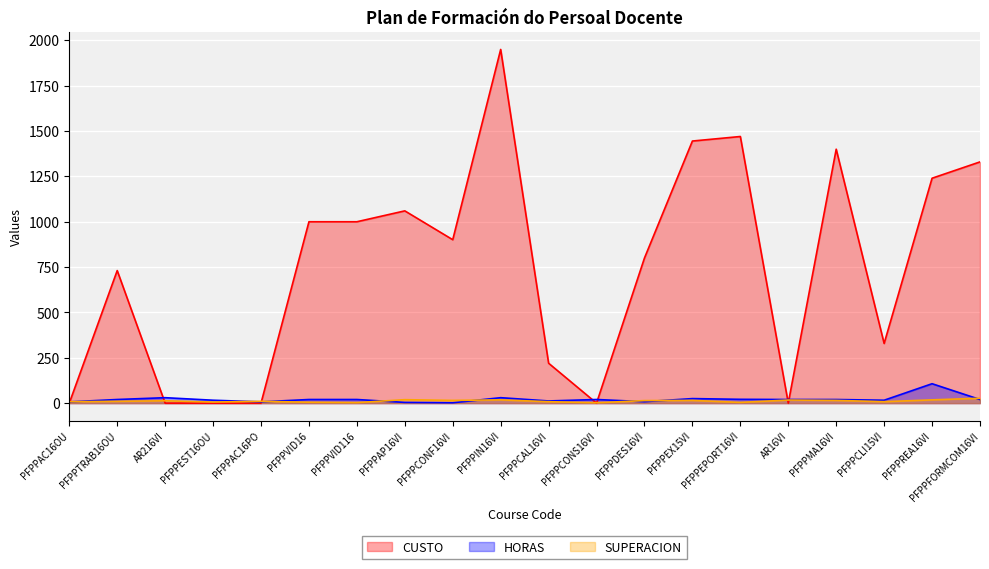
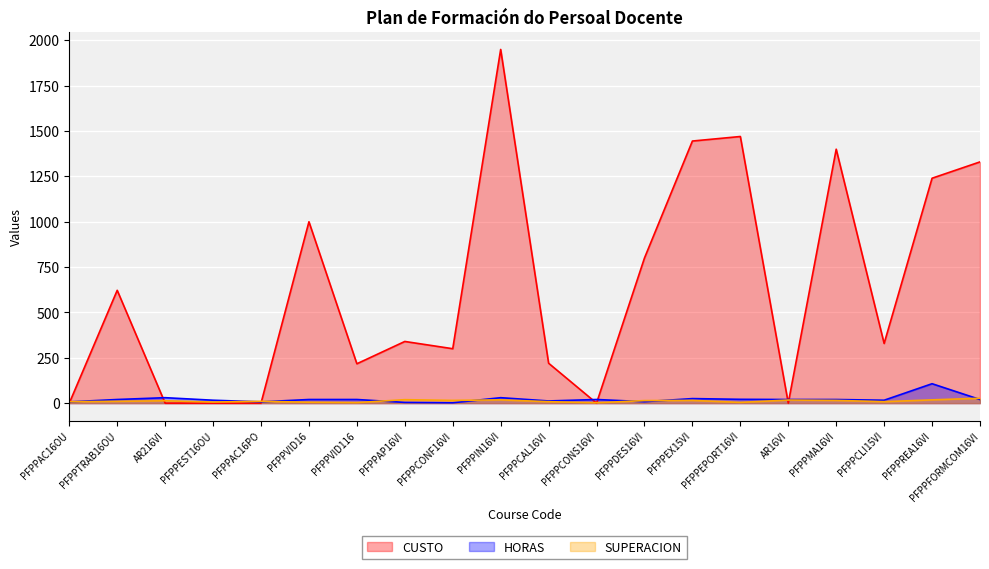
CUSTO, PFPPTRAB16OU: 730 -> 620
CUSTO, PFPPVID116: 1000 -> 220
CUSTO, PFPPAP16VI: 1060 -> 340
CUSTO, PFPPCONF16VI: 900 -> 300
